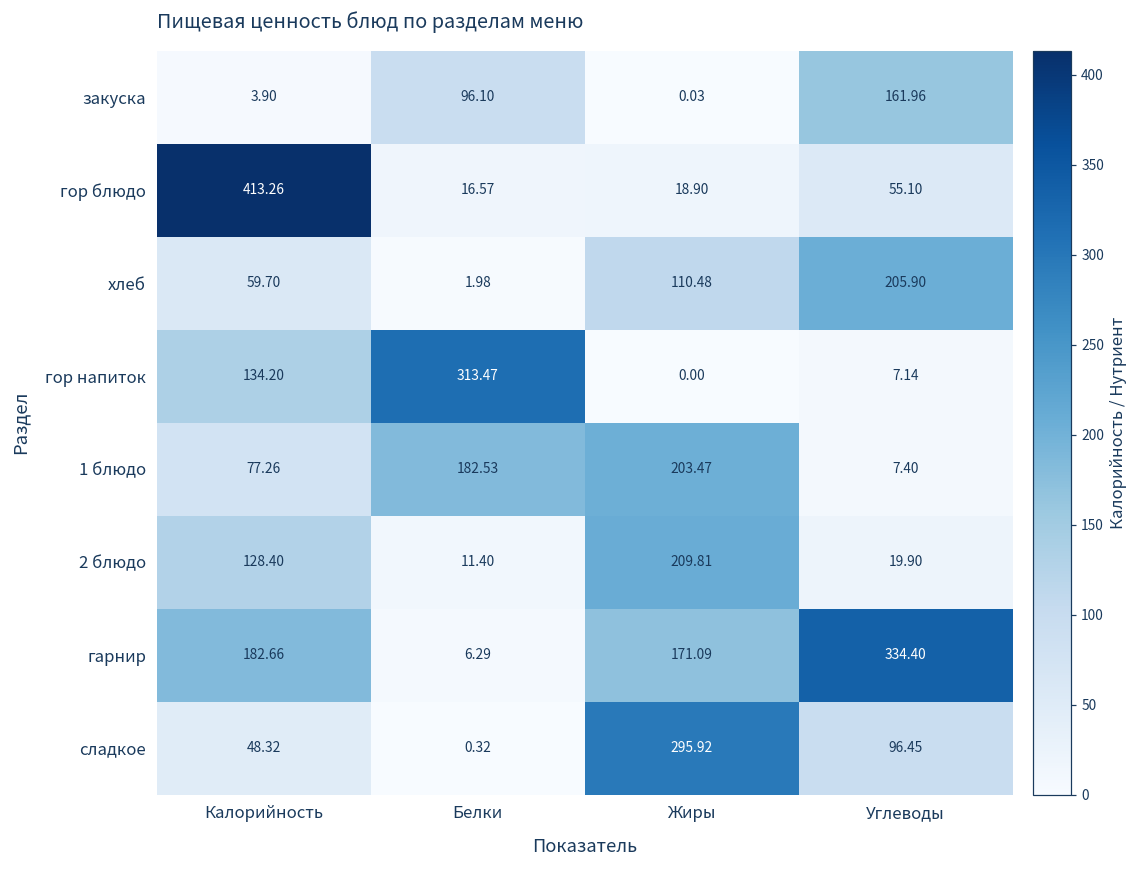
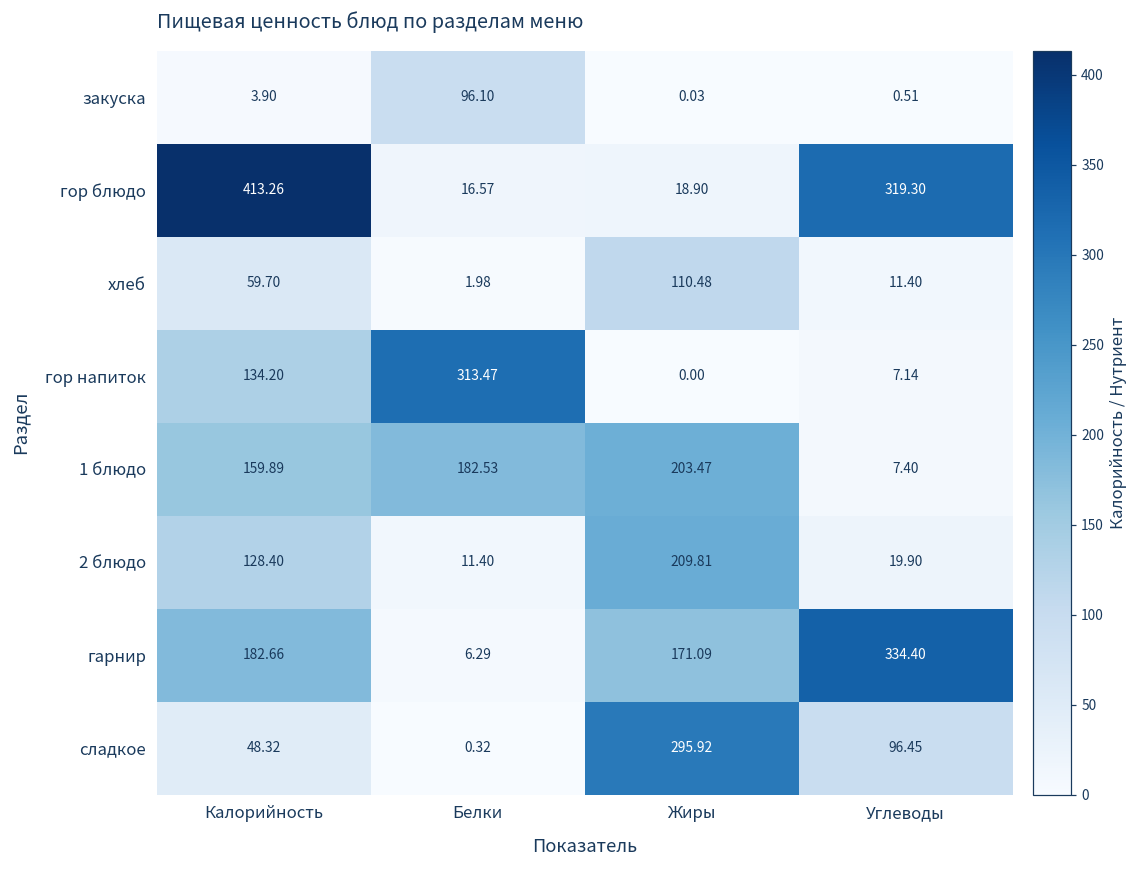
закуска, Углеводы: 161.96 -> 0.51
гор блюдо, Углеводы: 55.10 -> 319.30
хлеб, Углеводы: 205.90 -> 11.40
1 блюдо, Калорийность: 77.26 -> 159.89
